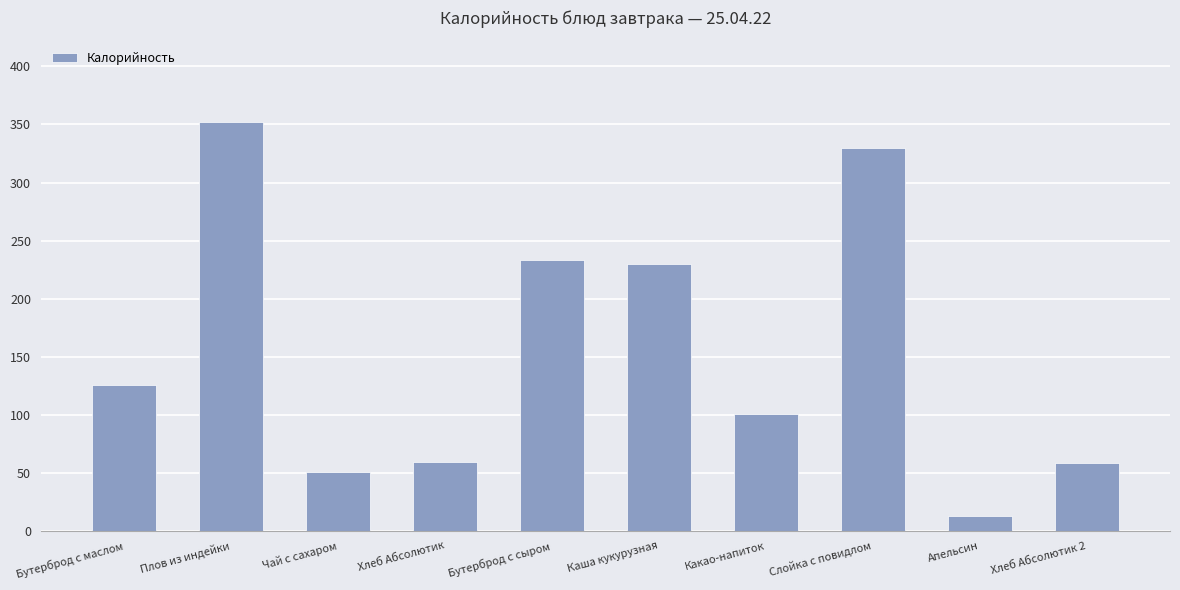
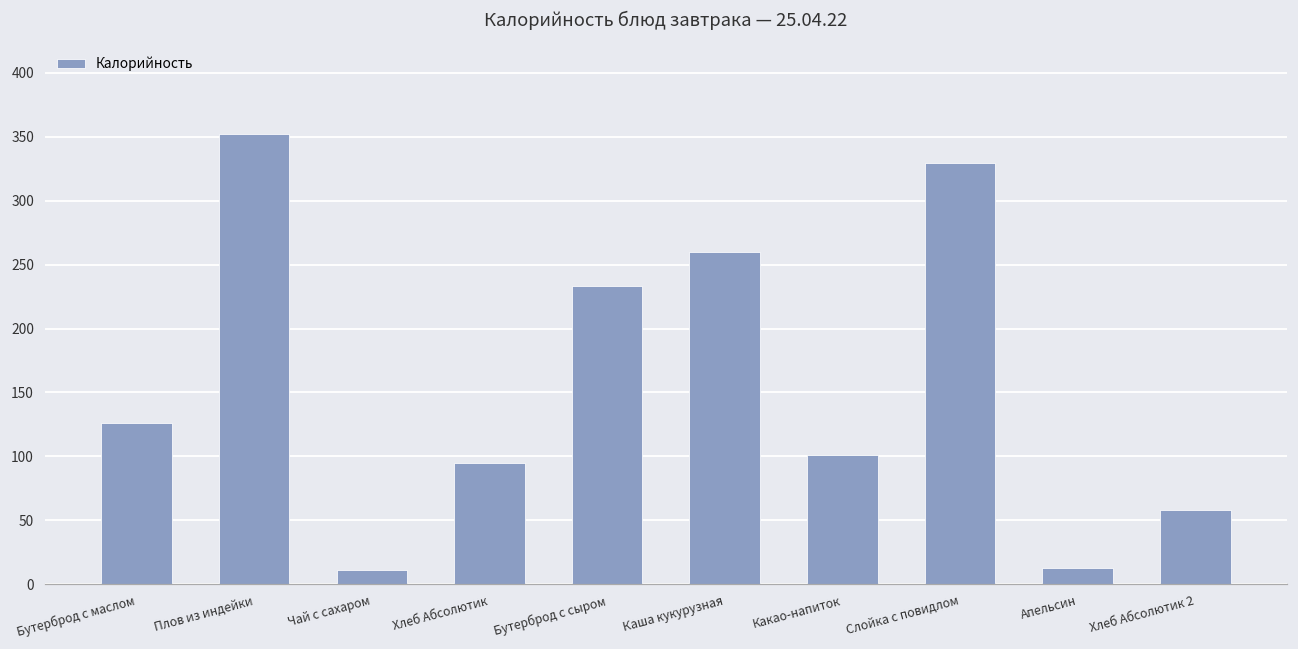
Чай с сахаром: 50 -> 11
Хлеб Абсолютик: 59 -> 94
Каша кукурузная: 230 -> 260
